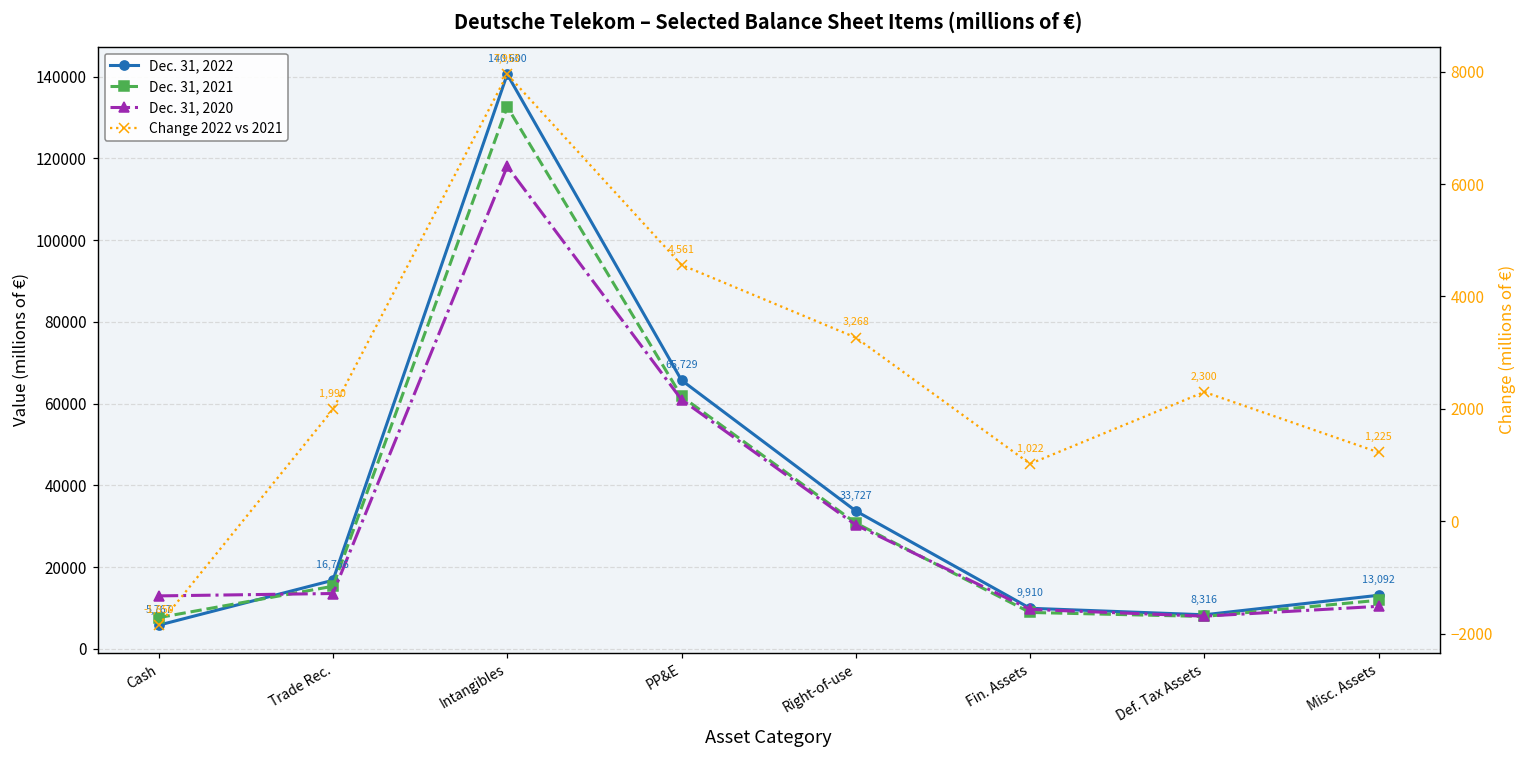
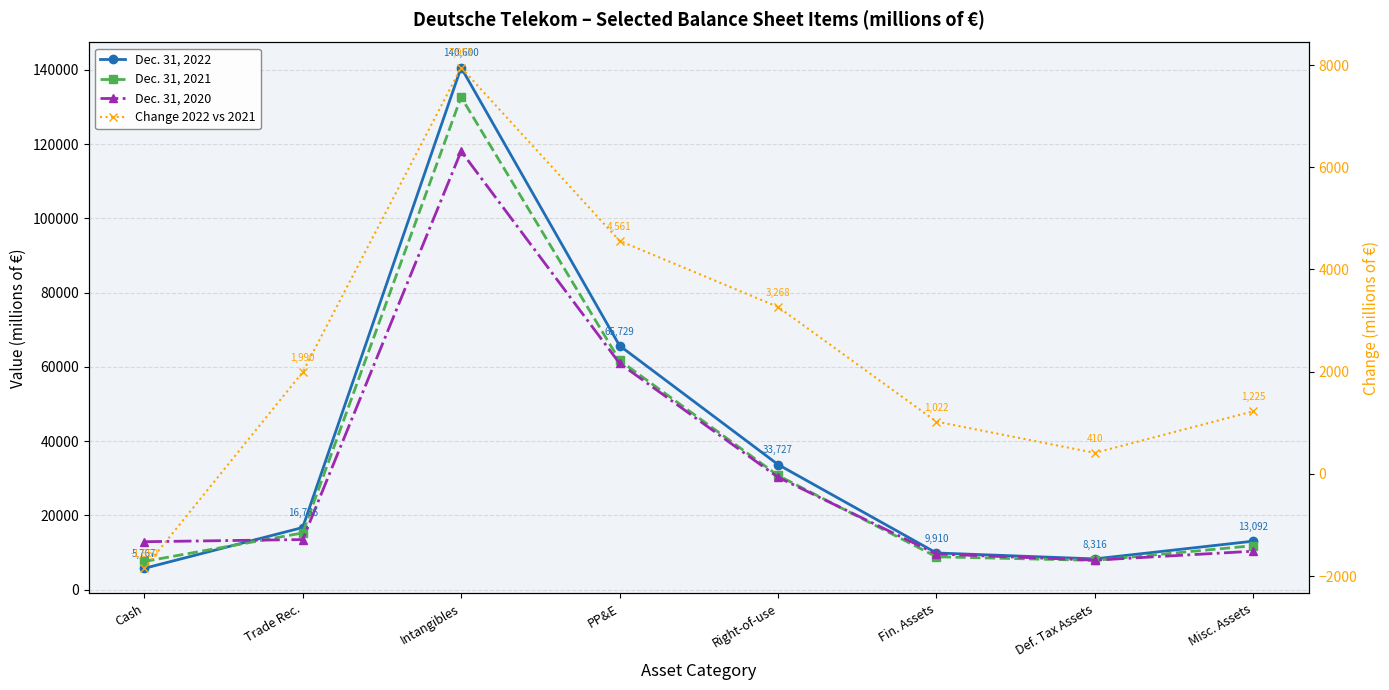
Change 2022 vs 2021, Def. Tax Assets: 2,300 -> 410
